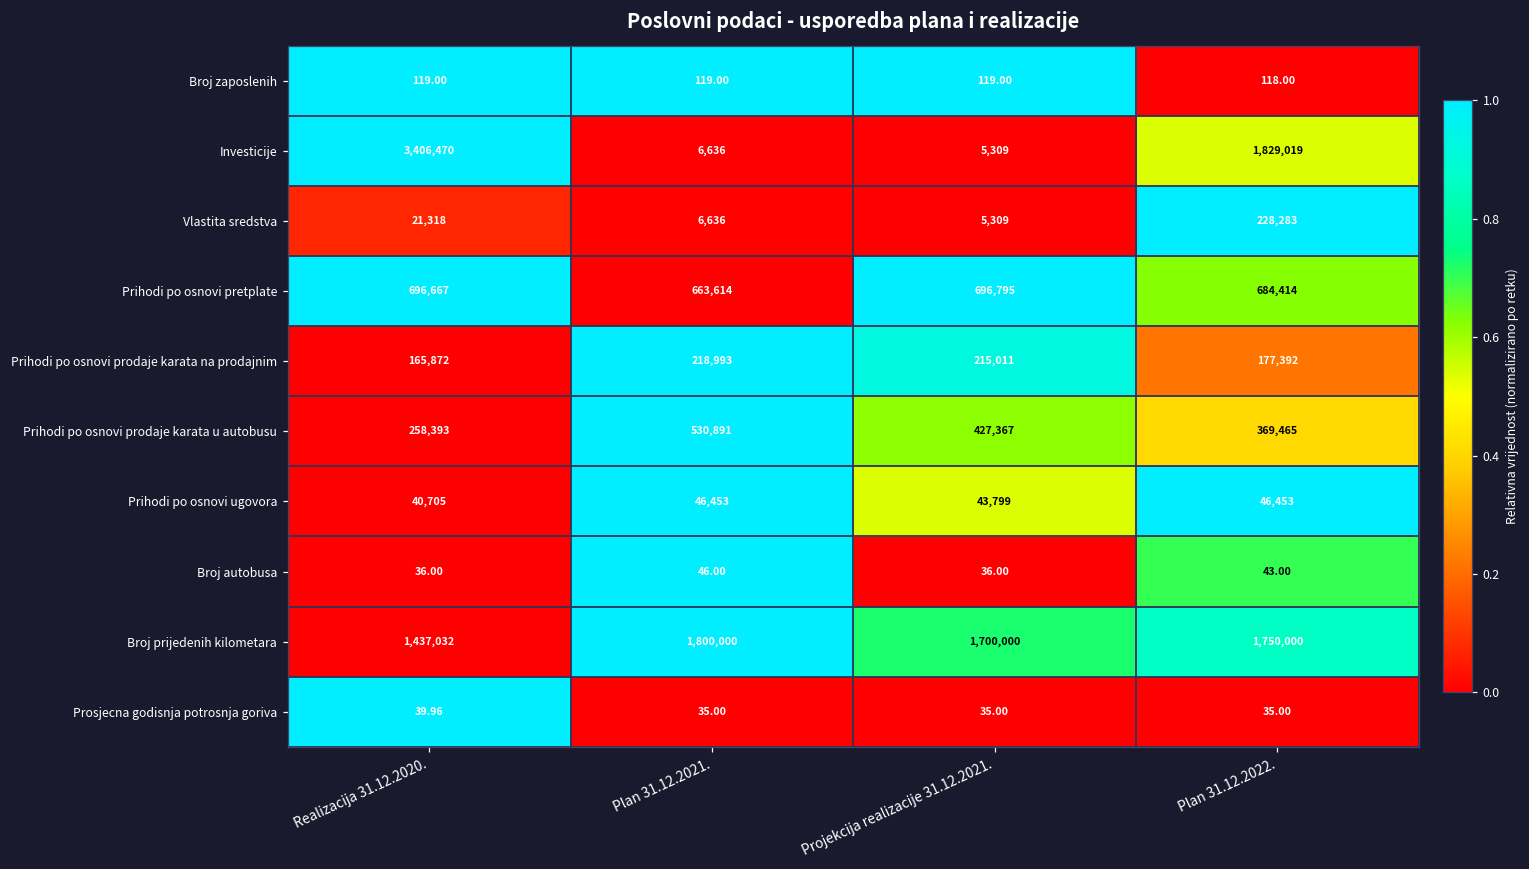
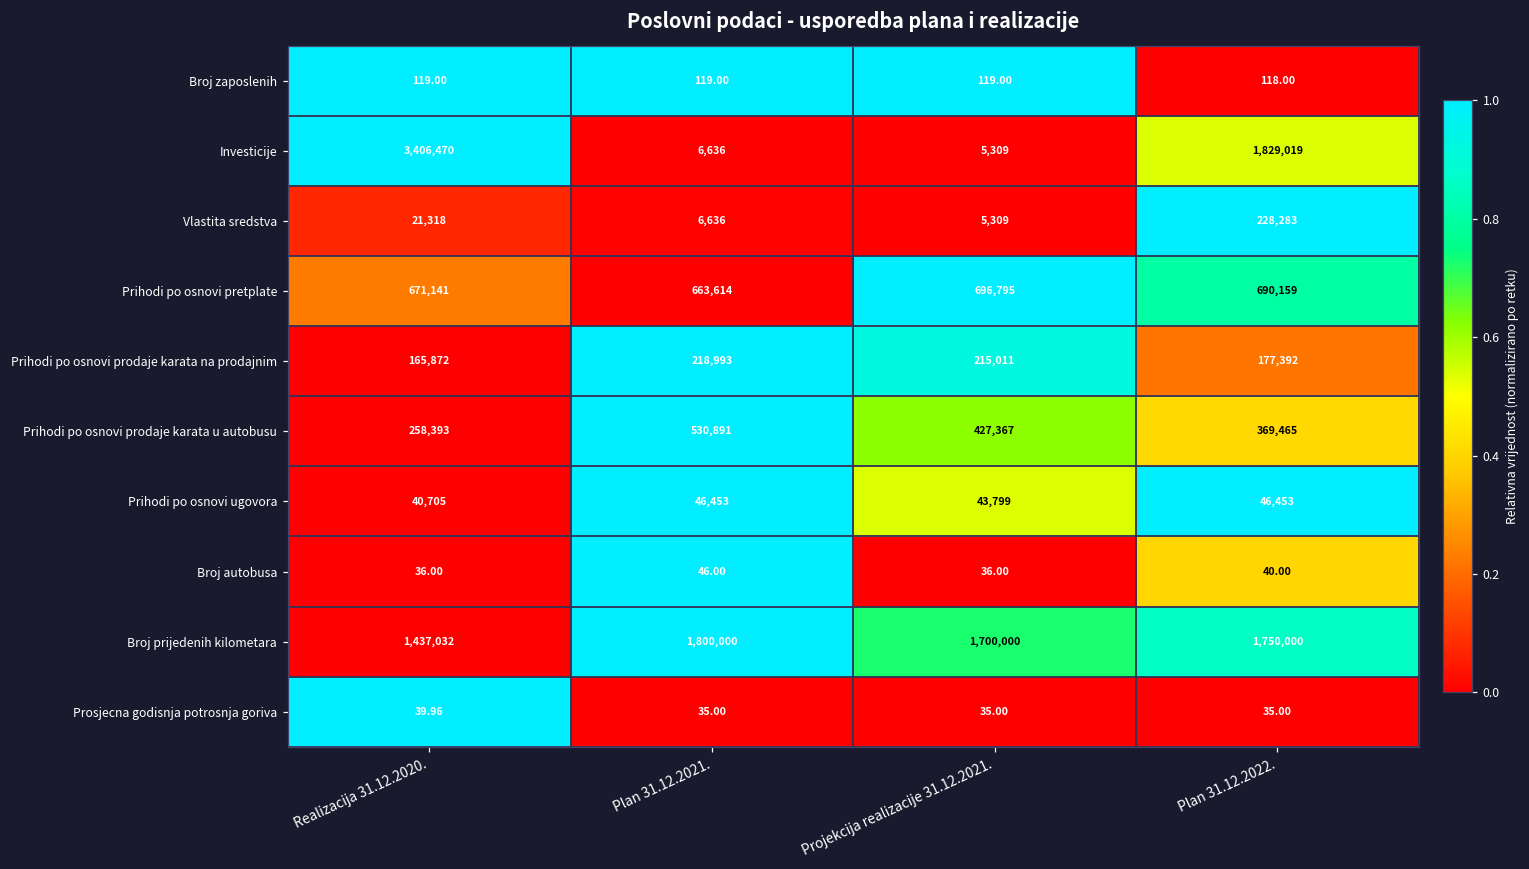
Prihodi po osnovi pretplate, Realizacija 31.12.2020.: 696,667 -> 671,141
Prihodi po osnovi pretplate, Plan 31.12.2022.: 684,414 -> 690,159
Broj autobusa, Plan 31.12.2022.: 43.00 -> 40.00
